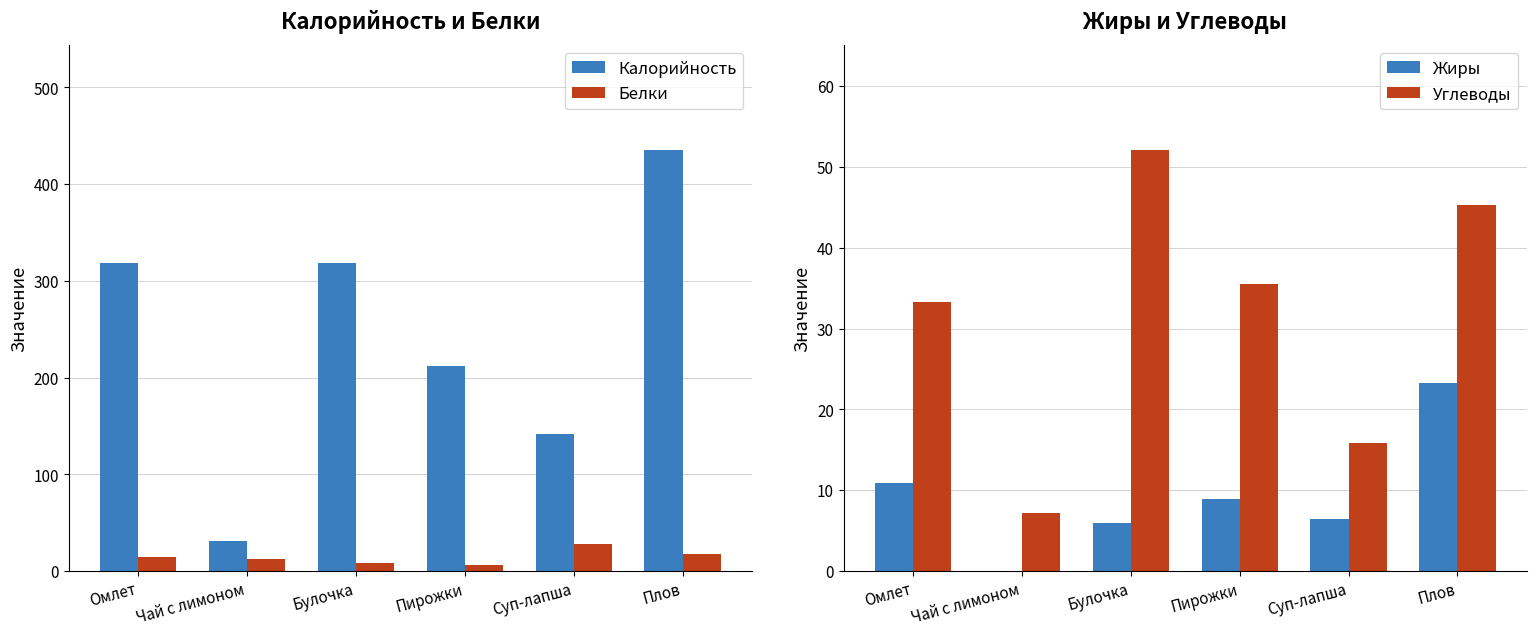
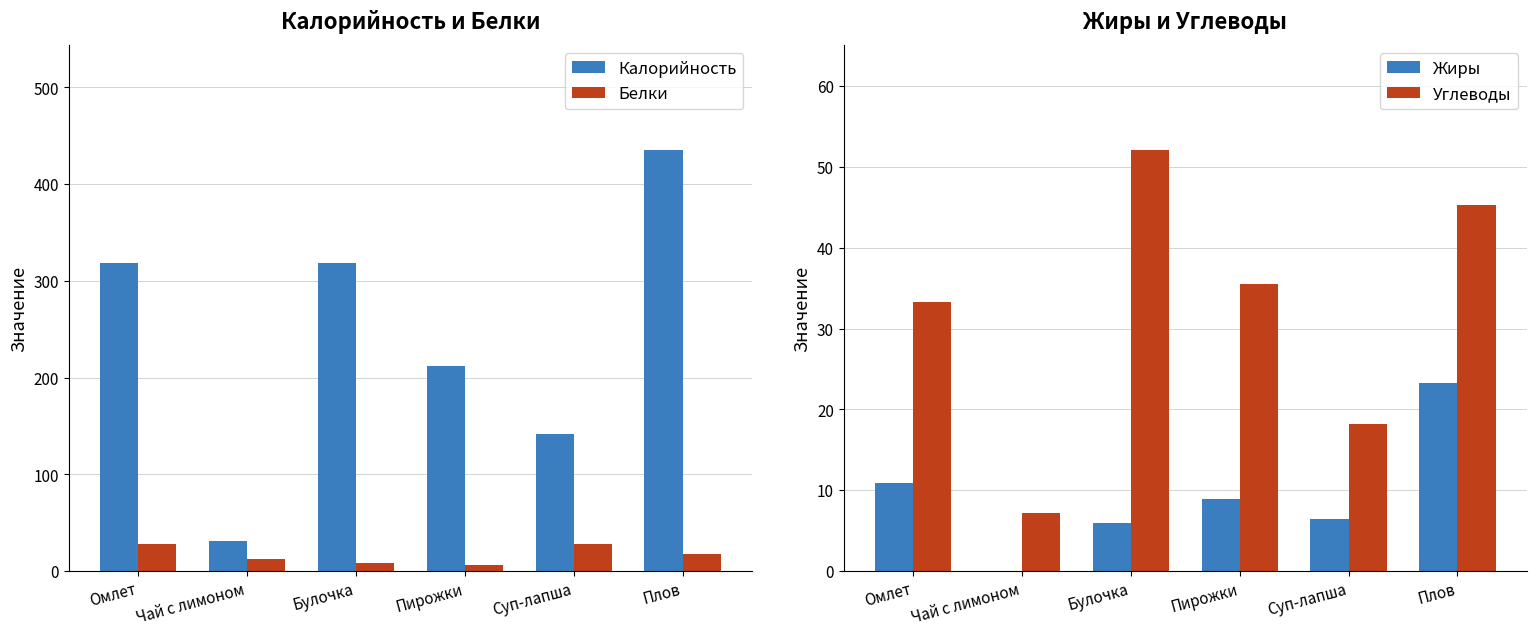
Калорийность и Белки, Белки, Омлет: 10 -> 30
Жиры и Углеводы, Углеводы, Суп-лапша: 16 -> 18
